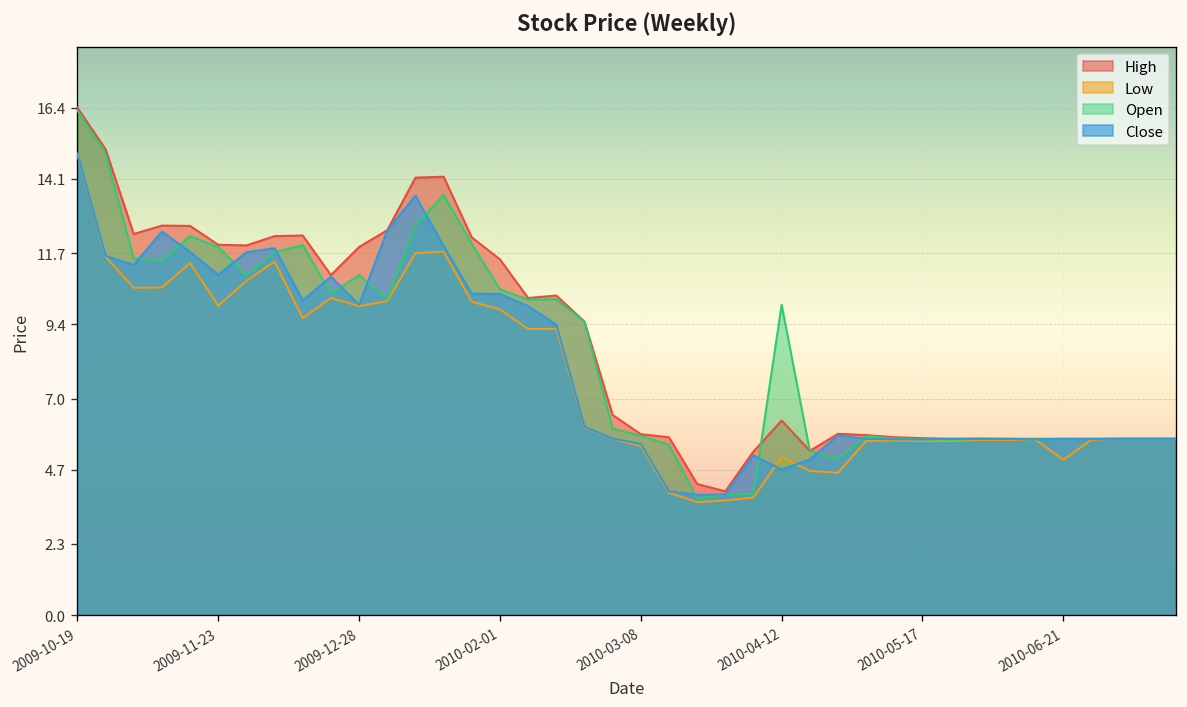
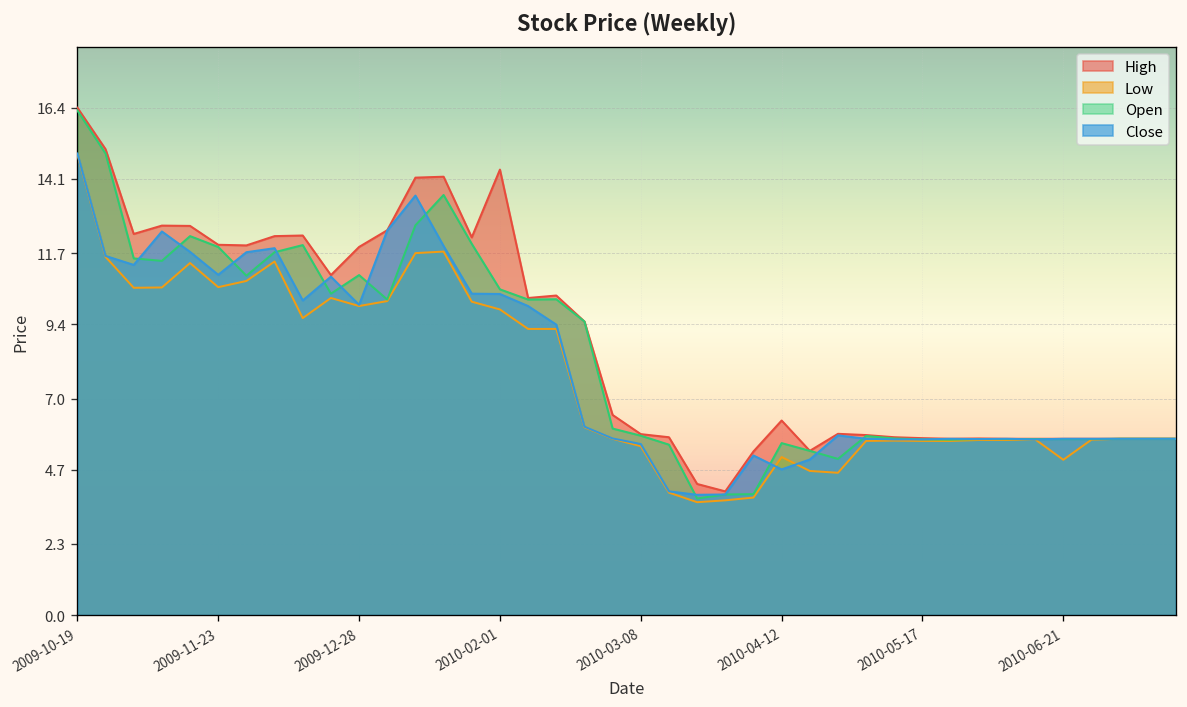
Low, 2009-11-23: 10.0 -> 10.6
High, 2010-02-01: 11.5 -> 14.4
Open, 2010-04-12: 10.0 -> 5.6
